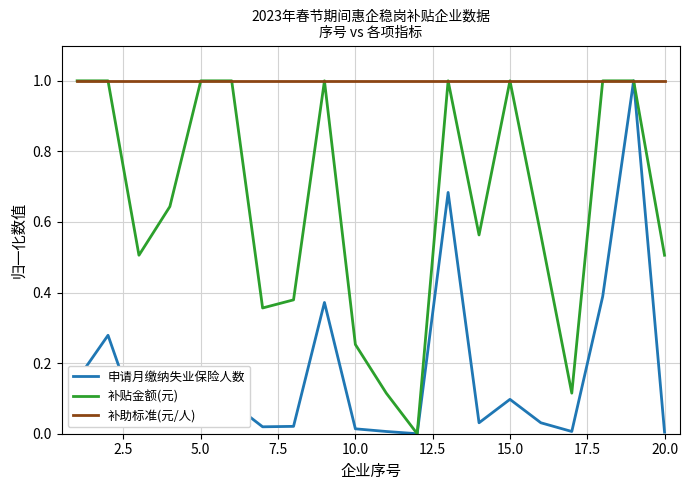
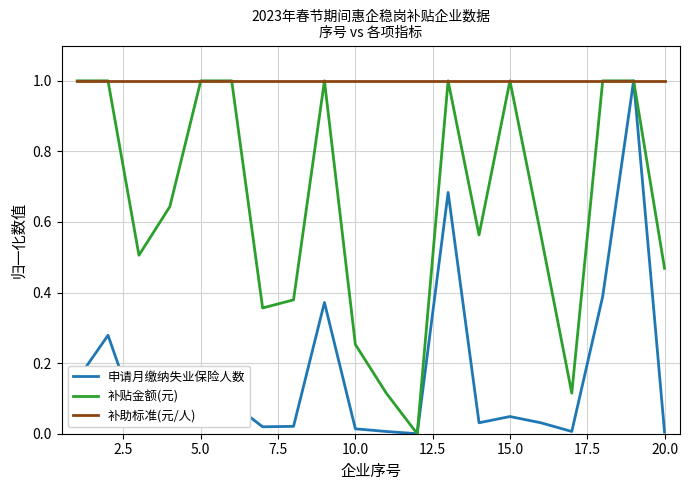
申请月缴纳失业保险人数, 15.0: 0.10 -> 0.05
补贴金额(元), 20.0: 0.51 -> 0.47
